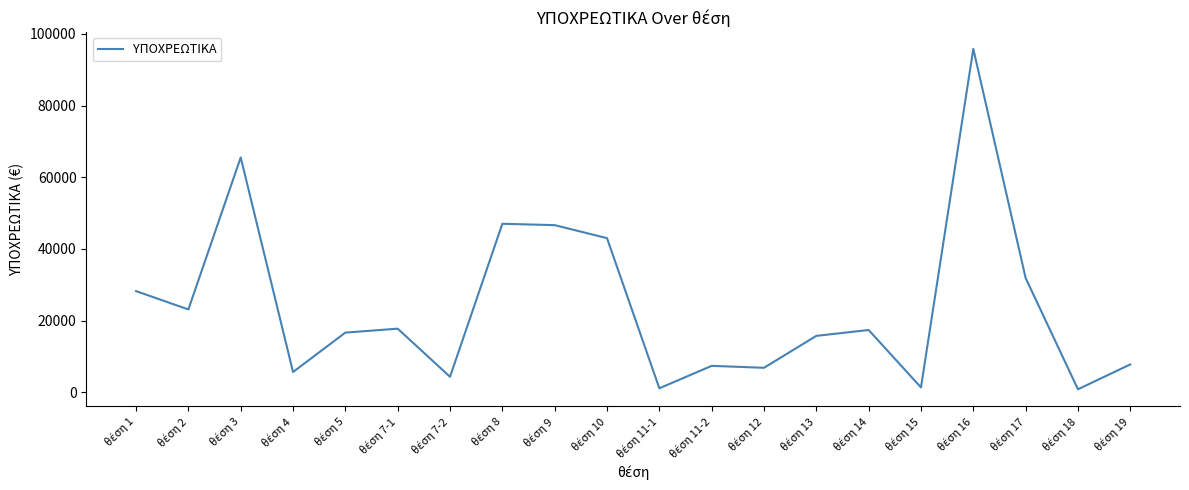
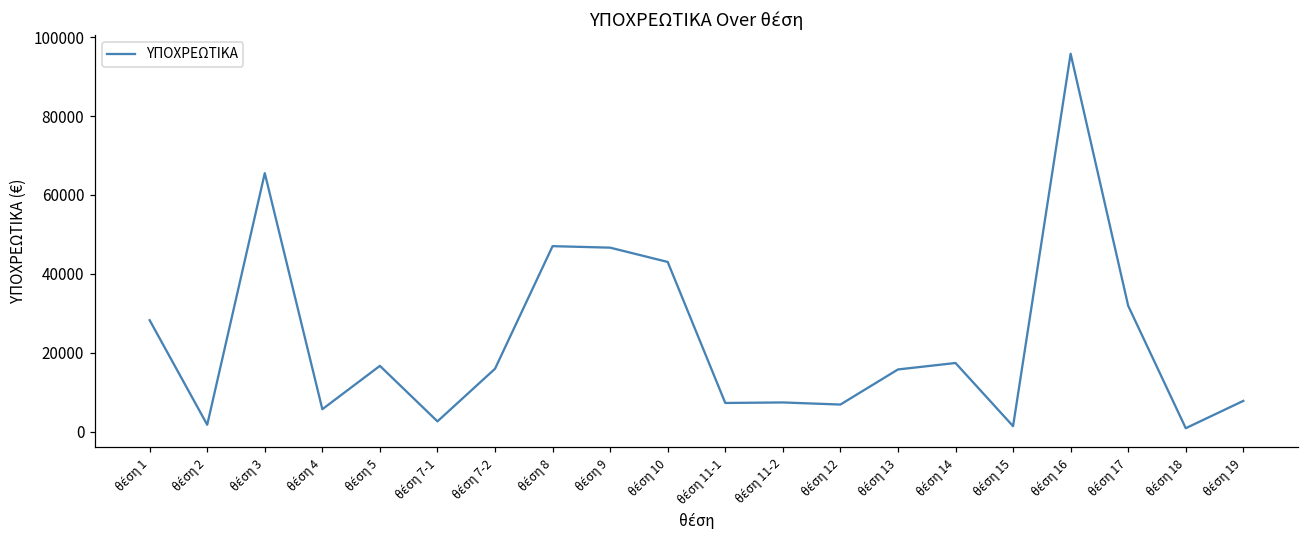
θέση 2: 23000 -> 2000
θέση 7-1: 18000 -> 3000
θέση 7-2: 4000 -> 16000
θέση 11-1: 1000 -> 7000
